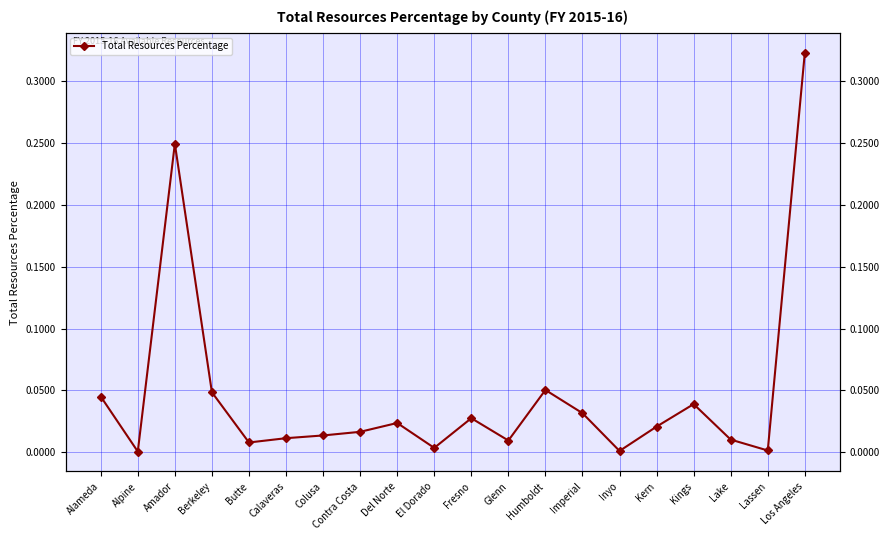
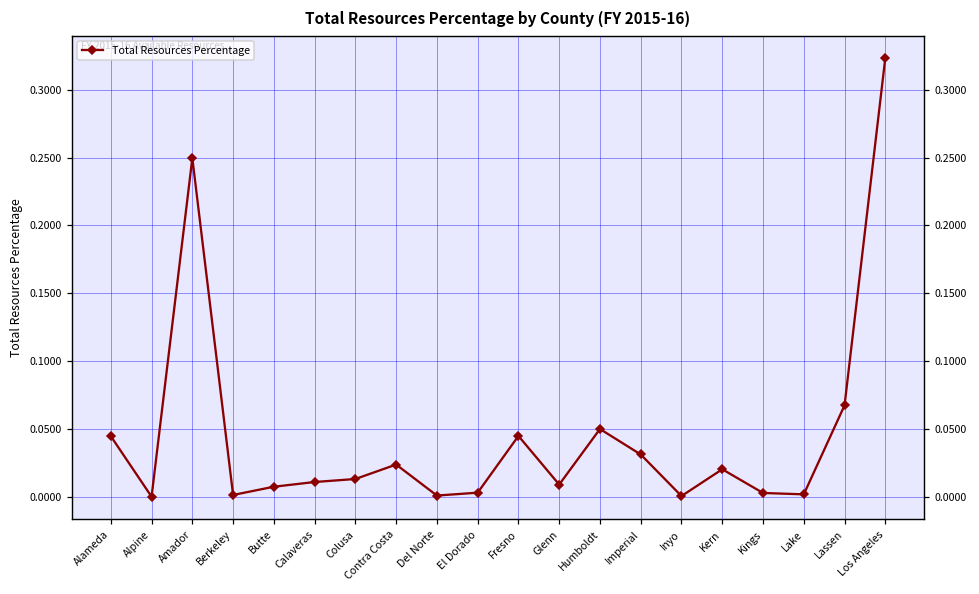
Berkeley: 0.048 -> 0.002
Contra Costa: 0.016 -> 0.024
Del Norte: 0.024 -> 0.001
Fresno: 0.027 -> 0.045
Kings: 0.039 -> 0.003
Lake: 0.010 -> 0.002
Lassen: 0.001 -> 0.068
